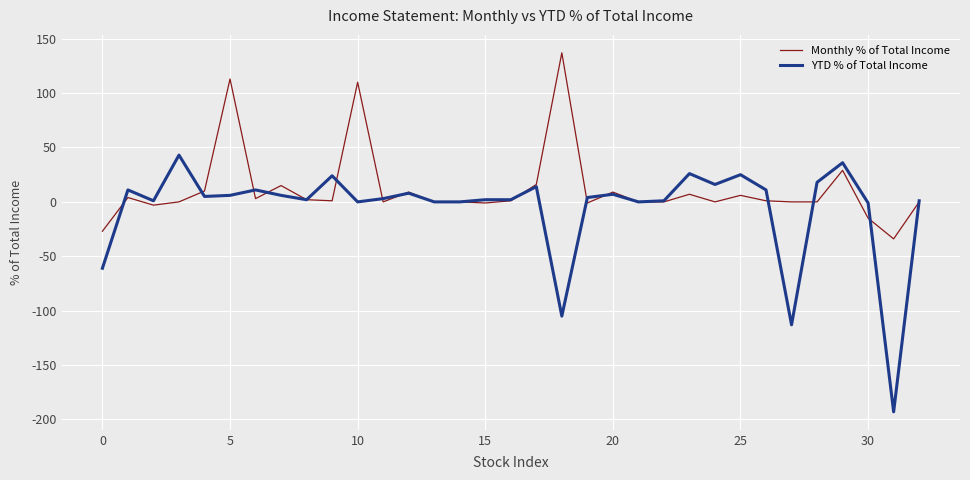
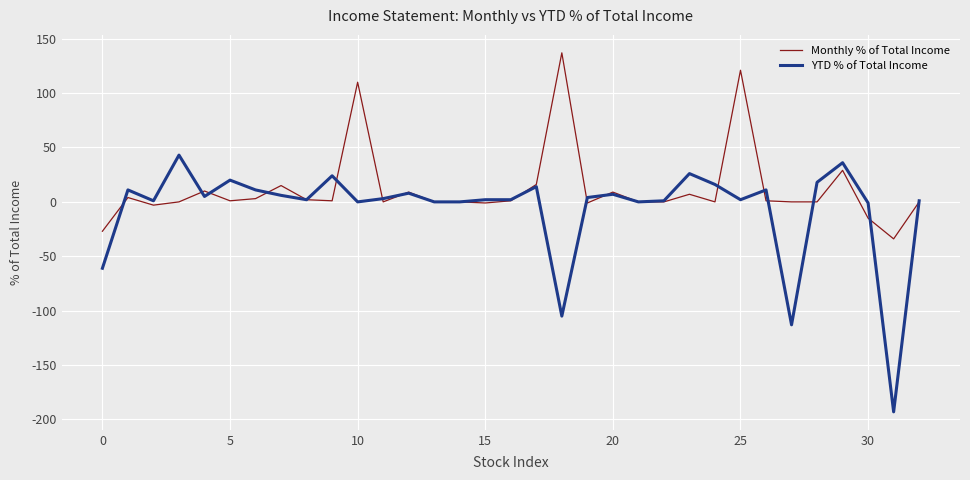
Monthly % of Total Income, 5: 113 -> 1
YTD % of Total Income, 5: 6 -> 20
Monthly % of Total Income, 25: 6 -> 121
YTD % of Total Income, 25: 25 -> 2
